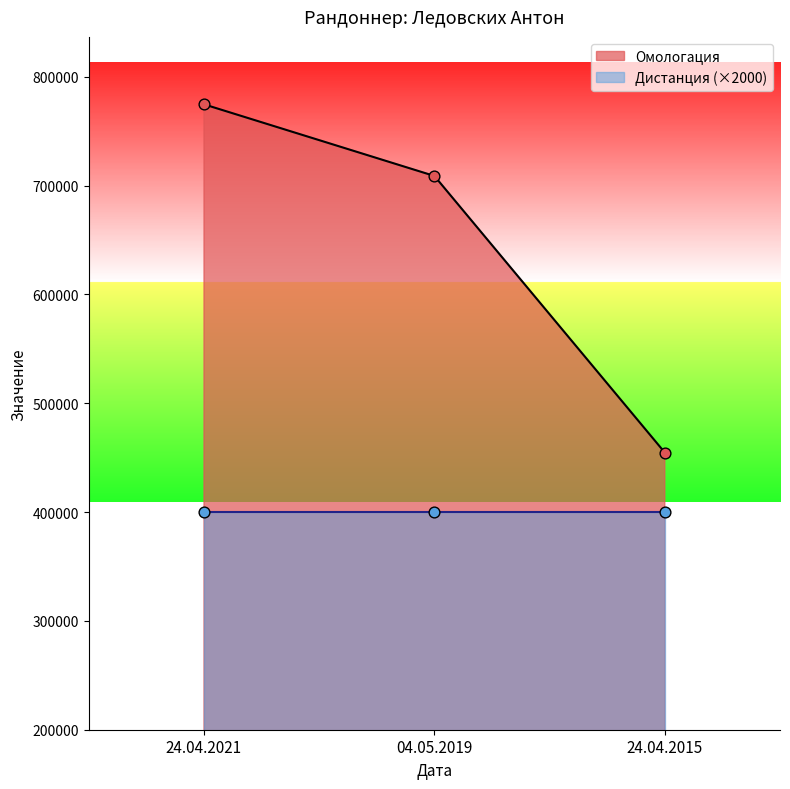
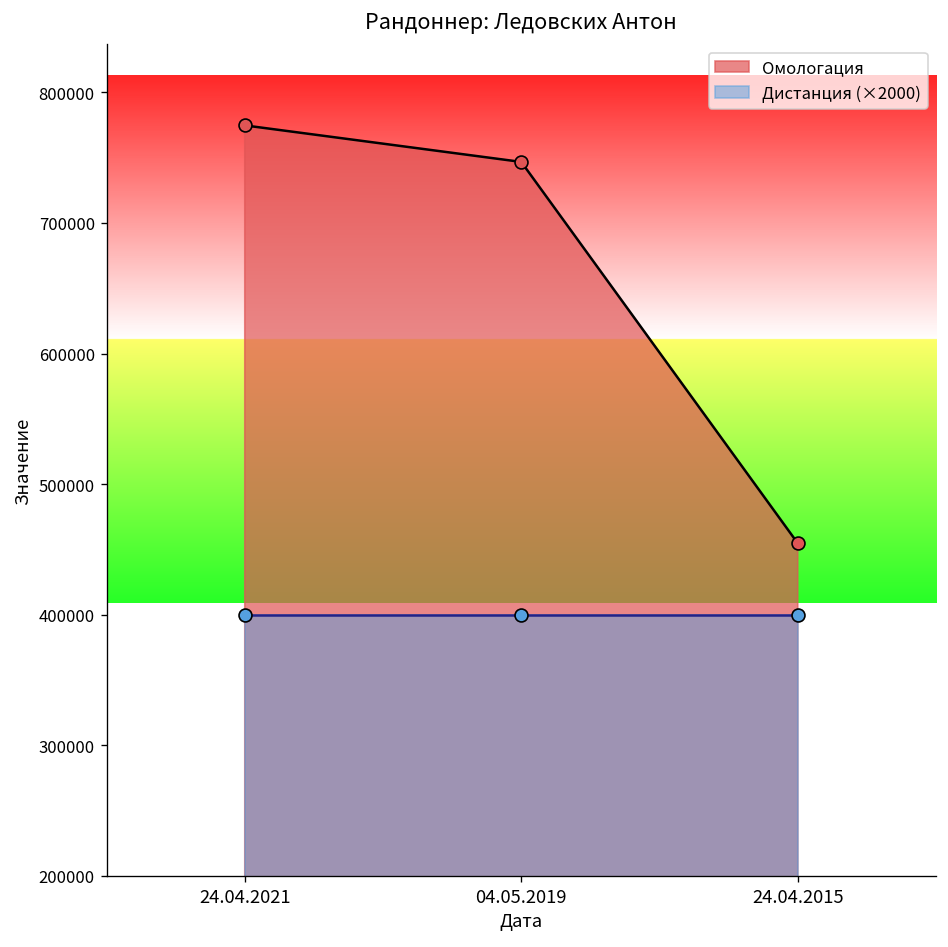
Омологация, 04.05.2019: 709000 -> 747000
